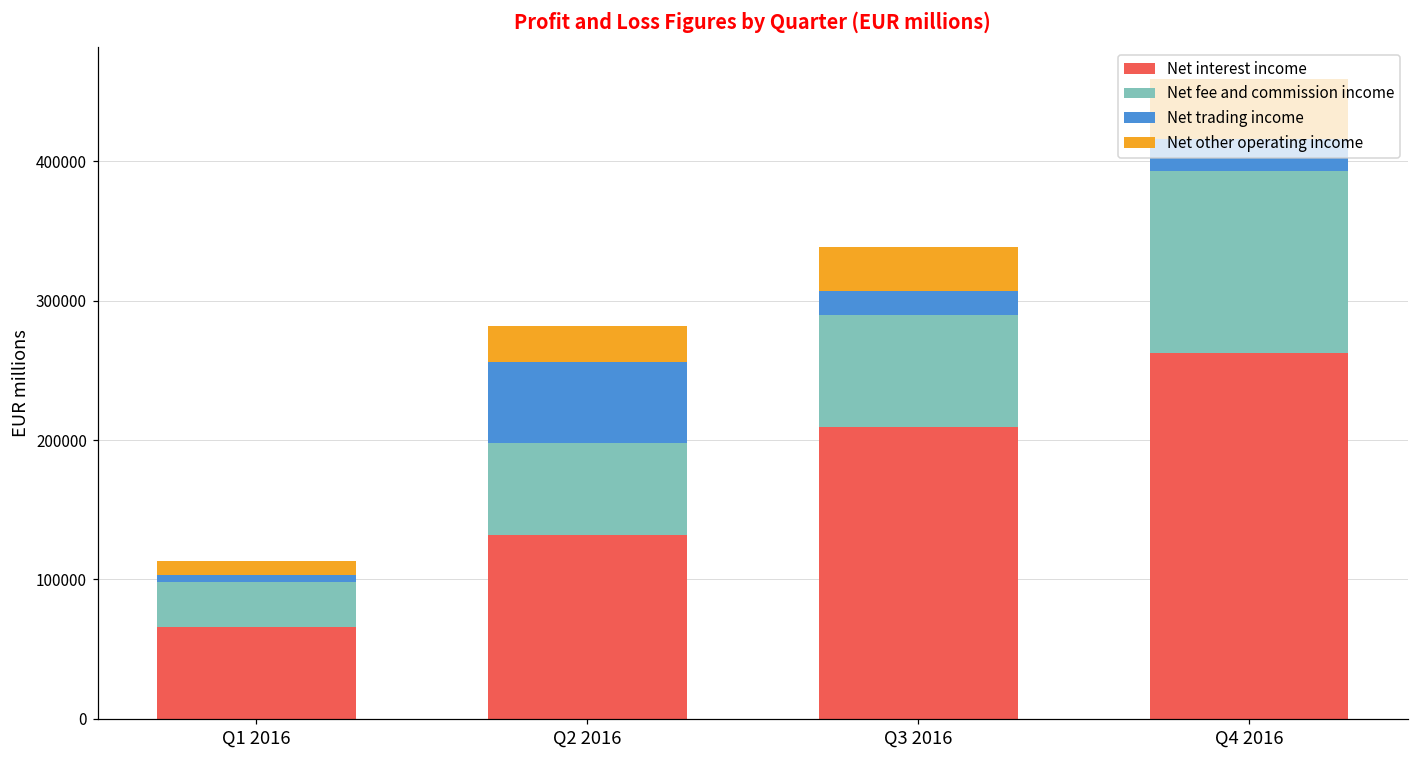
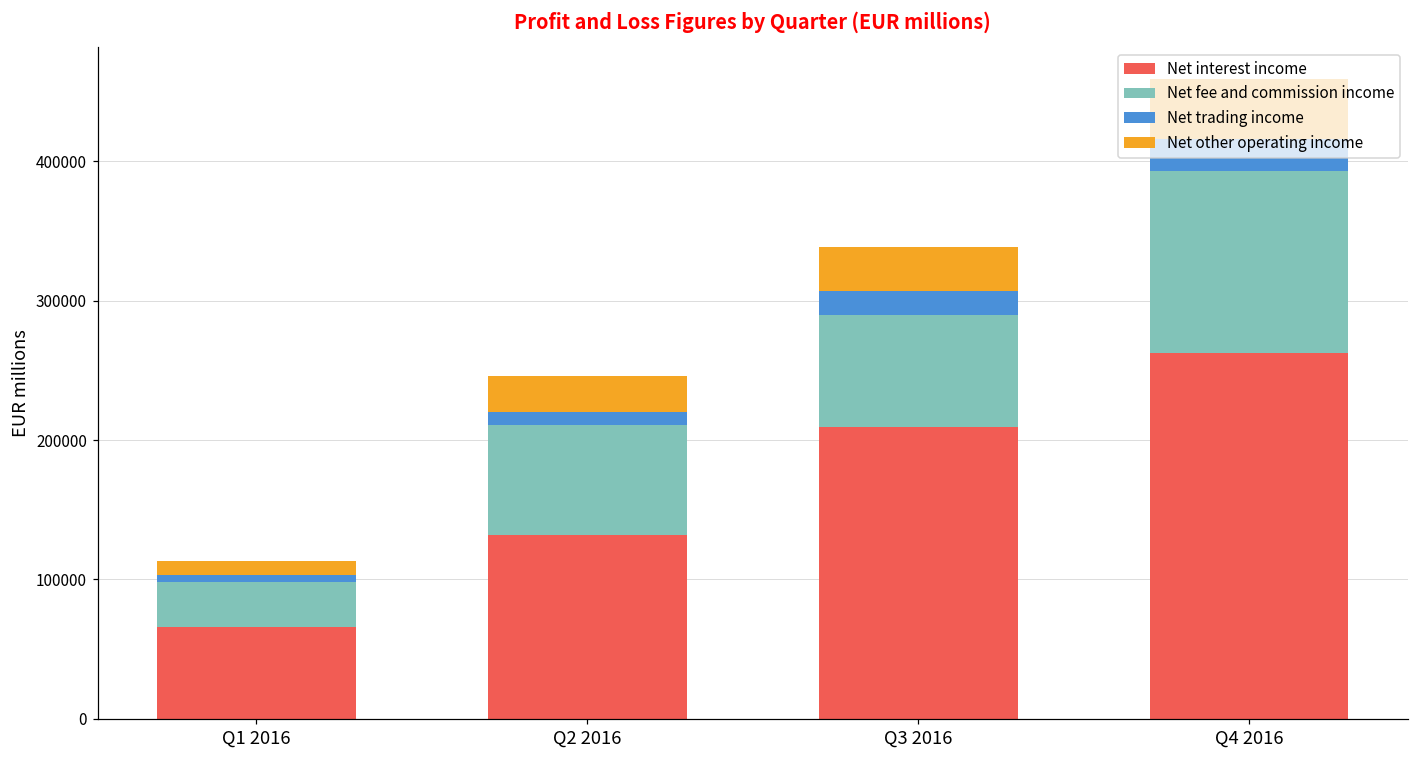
Net fee and commission income, Q2 2016: 66000 -> 79000
Net trading income, Q2 2016: 58000 -> 9000
